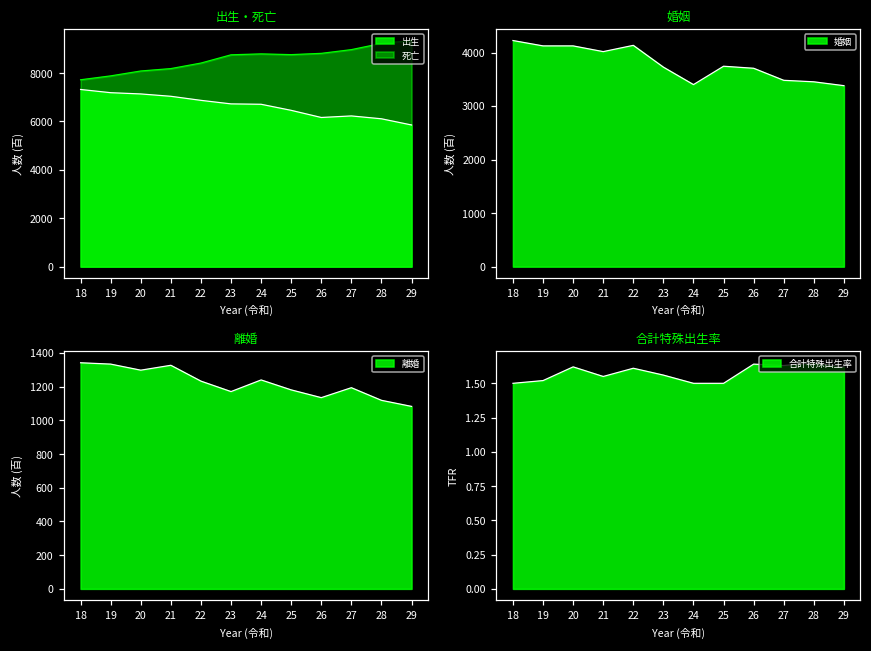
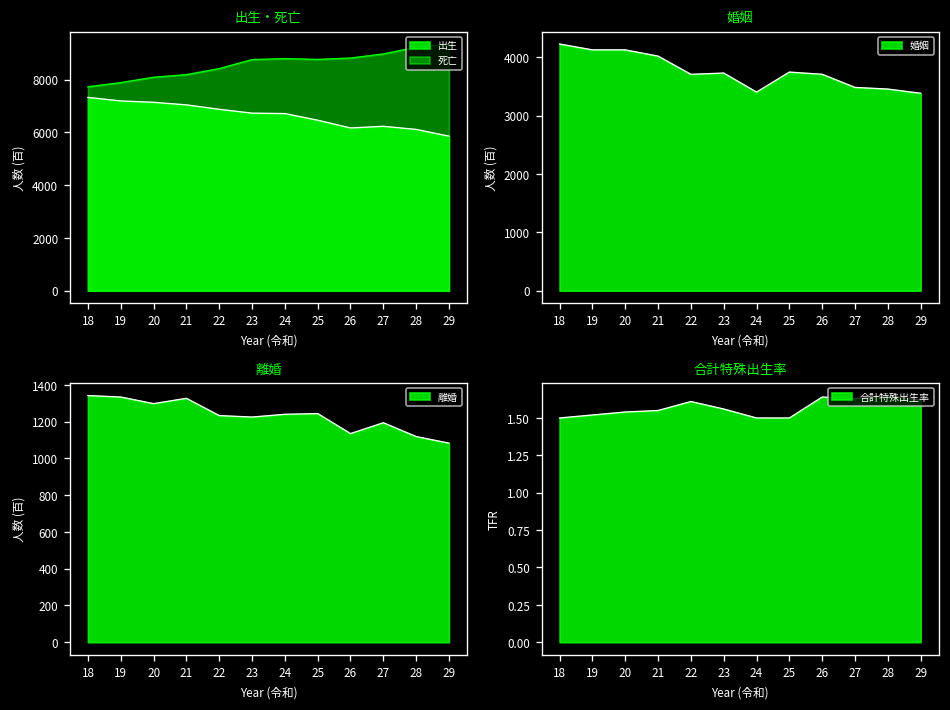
婚姻, 22: 4100 -> 3700
離婚, 23: 1170 -> 1230
離婚, 25: 1180 -> 1240
合計特殊出生率, 20: 1.62 -> 1.54
